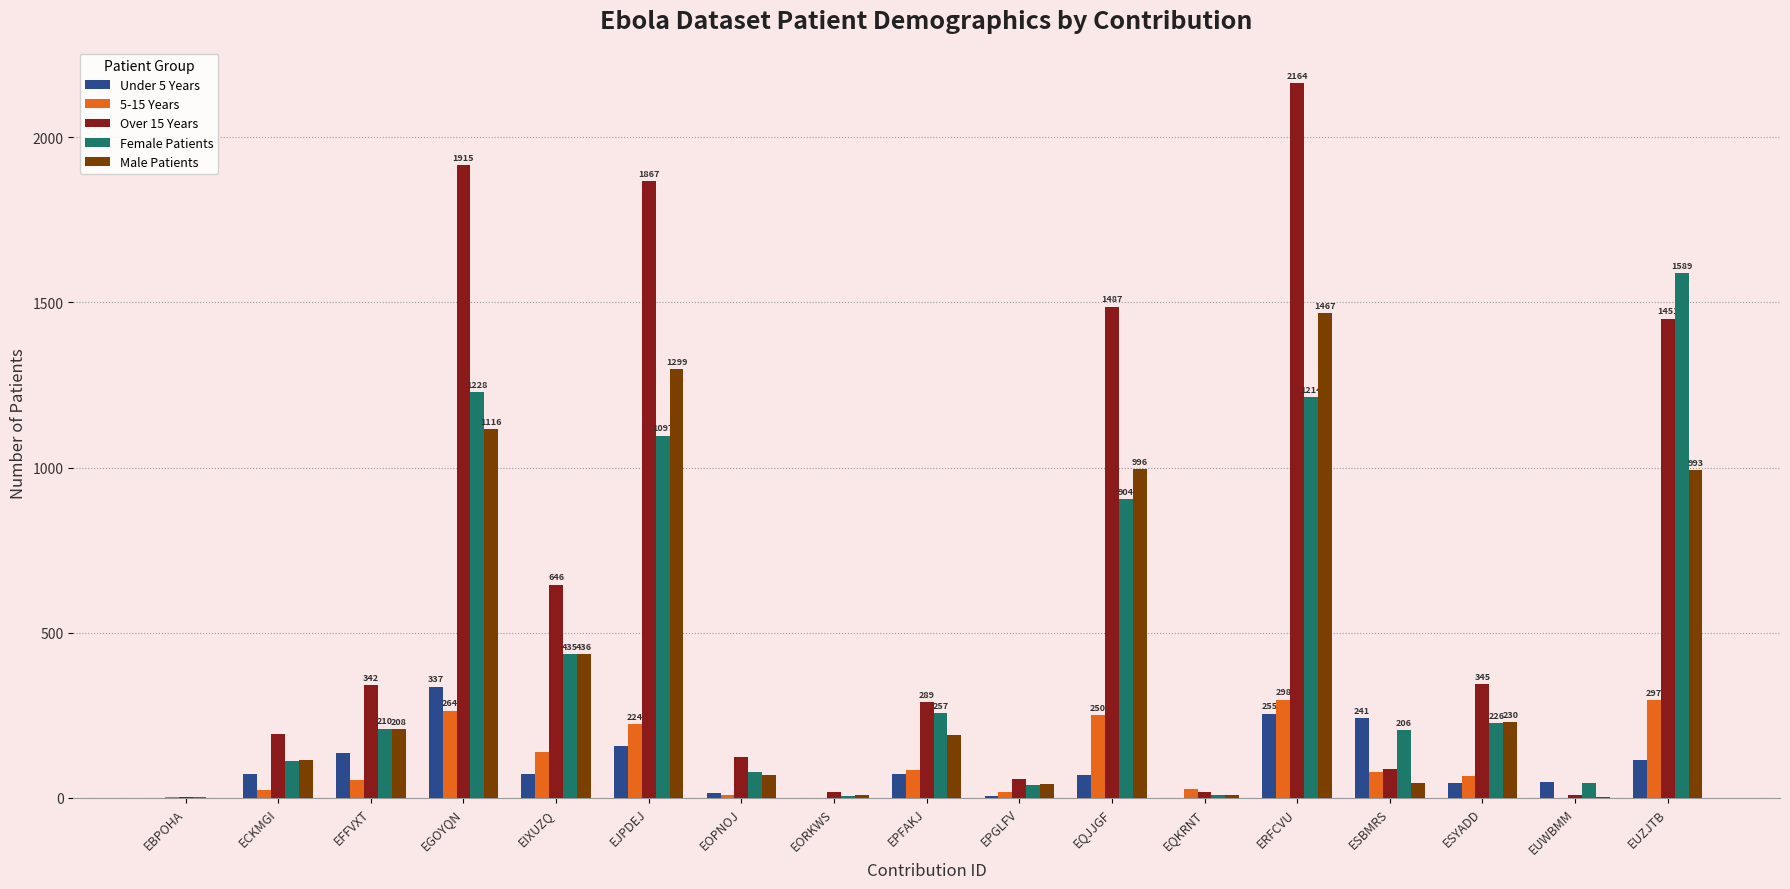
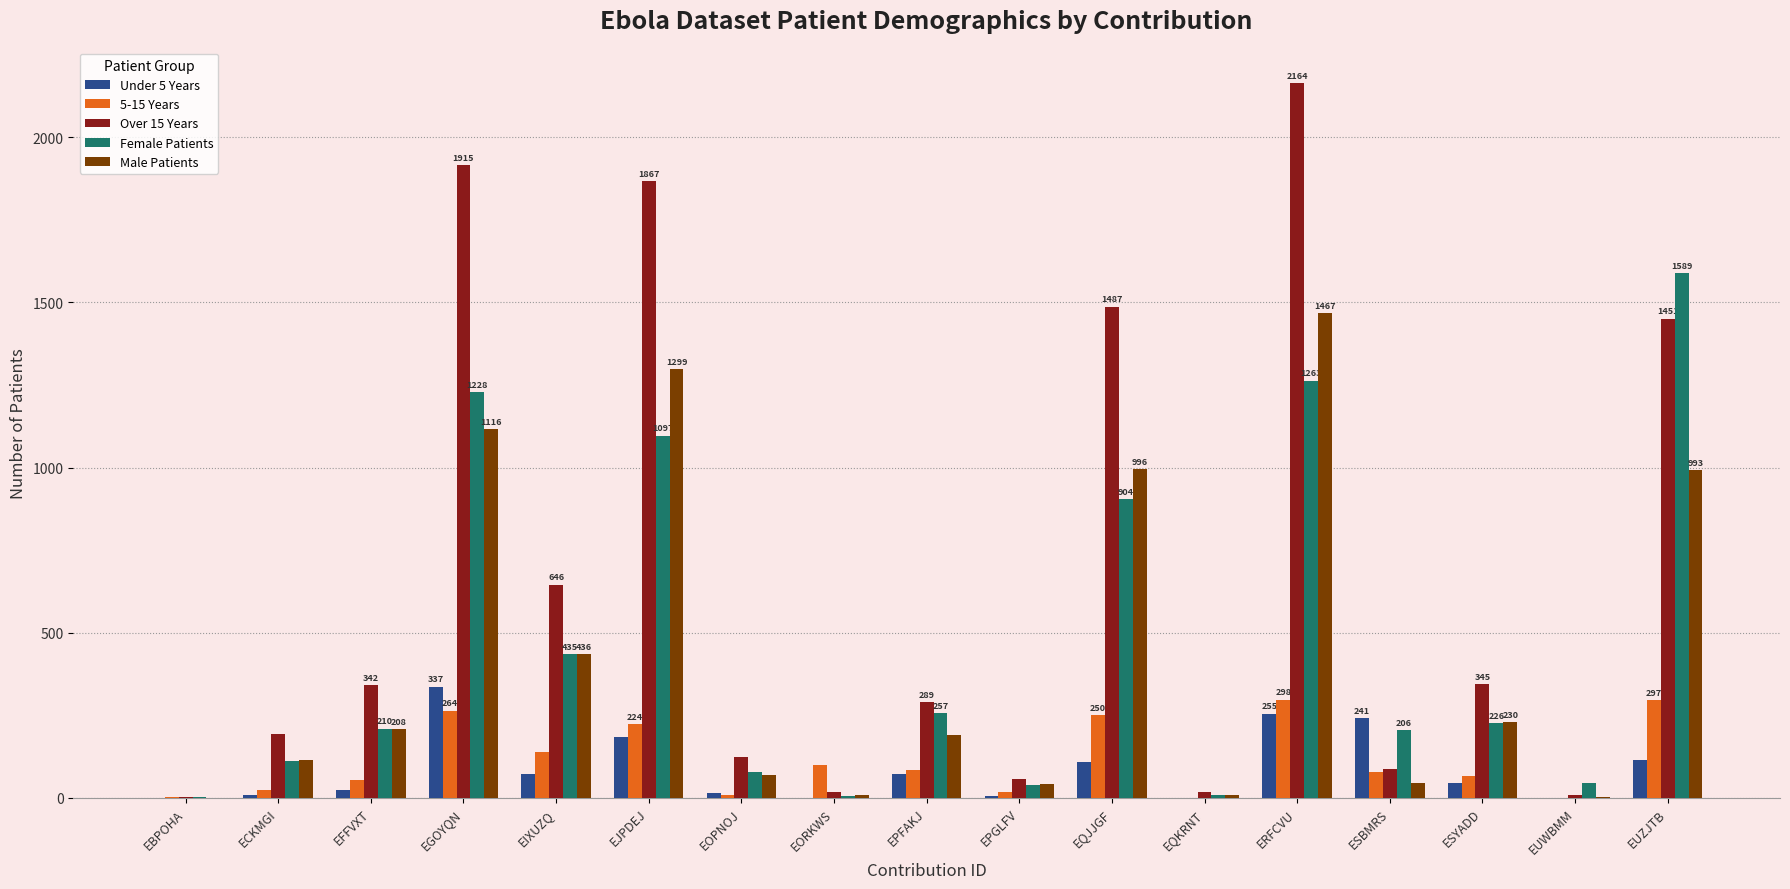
Under 5 Years, ECKMGI: 70 -> 10
Under 5 Years, EFFVXT: 140 -> 20
Under 5 Years, EJPDEJ: 160 -> 190
5-15 Years, EORKWS: 0 -> 100
Under 5 Years, EQJJGF: 70 -> 110
5-15 Years, EQKRNT: 30 -> 0
Female Patients, ERFCVU: 1214 -> 1263
Under 5 Years, EUWBMM: 50 -> 0
